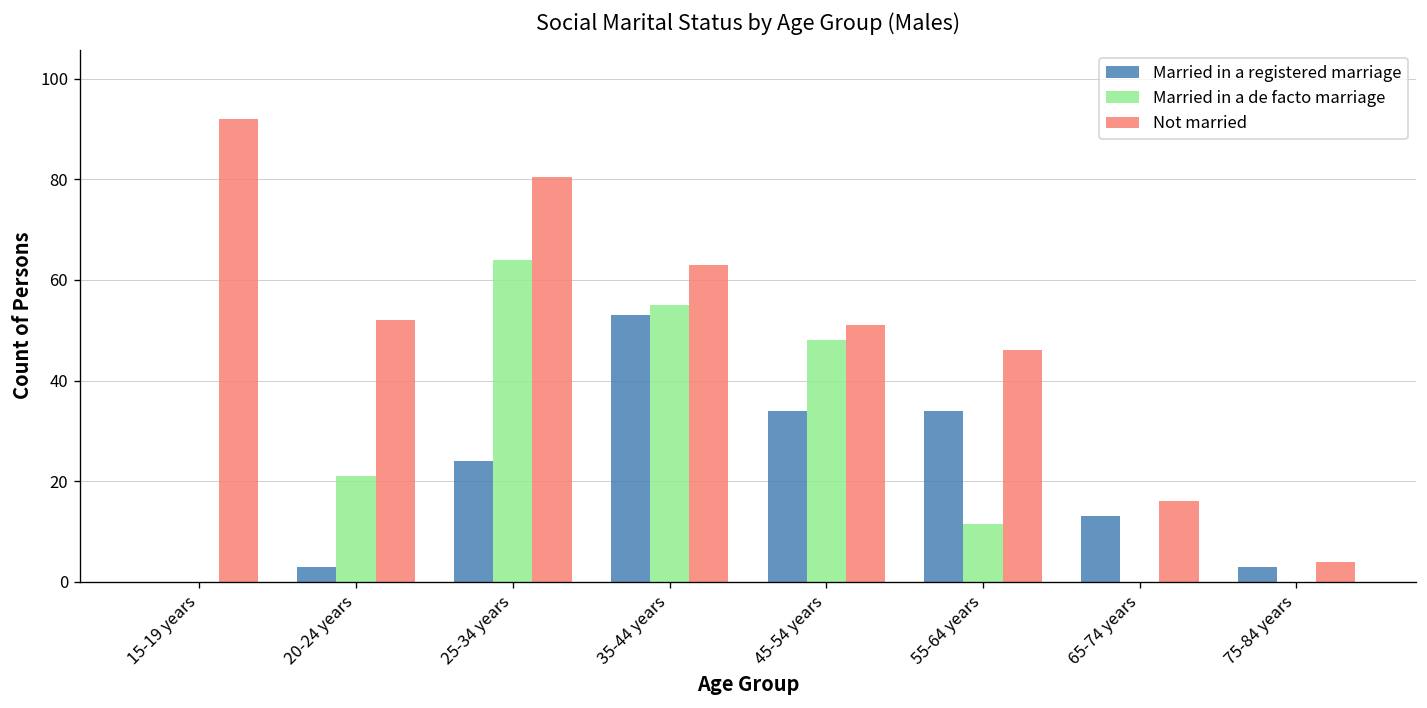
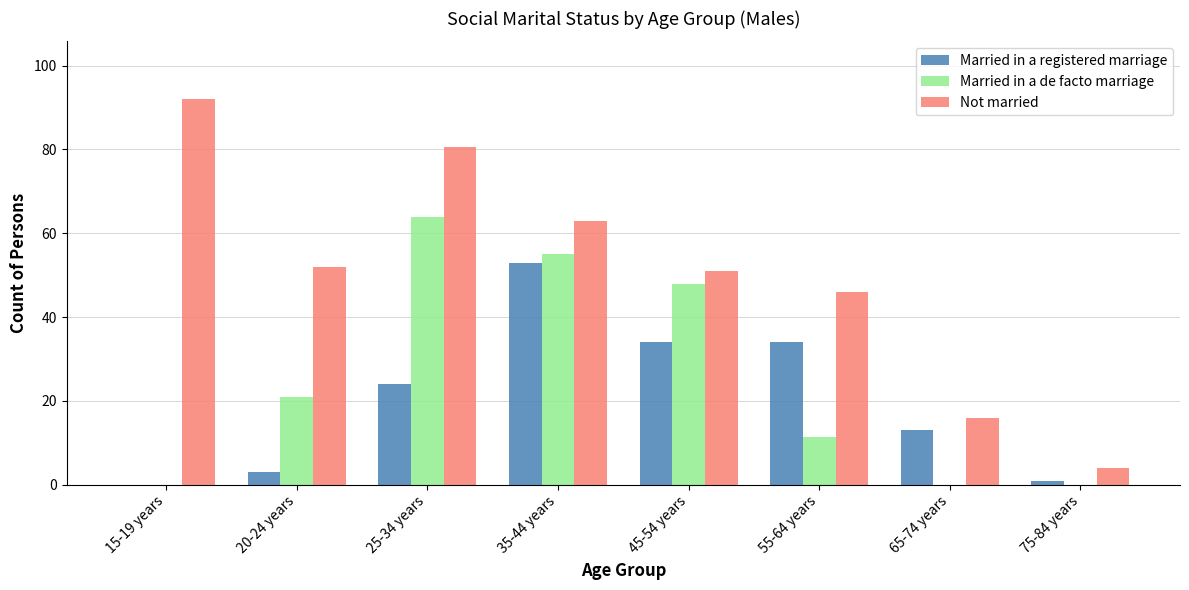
Married in a registered marriage, 75-84 years: 3 -> 1
